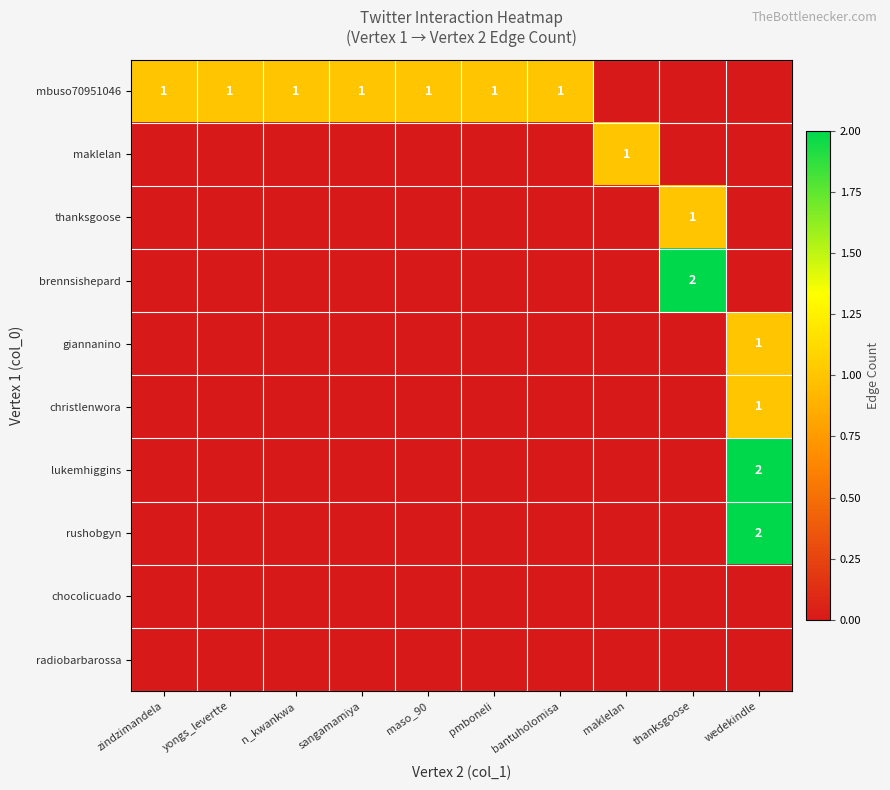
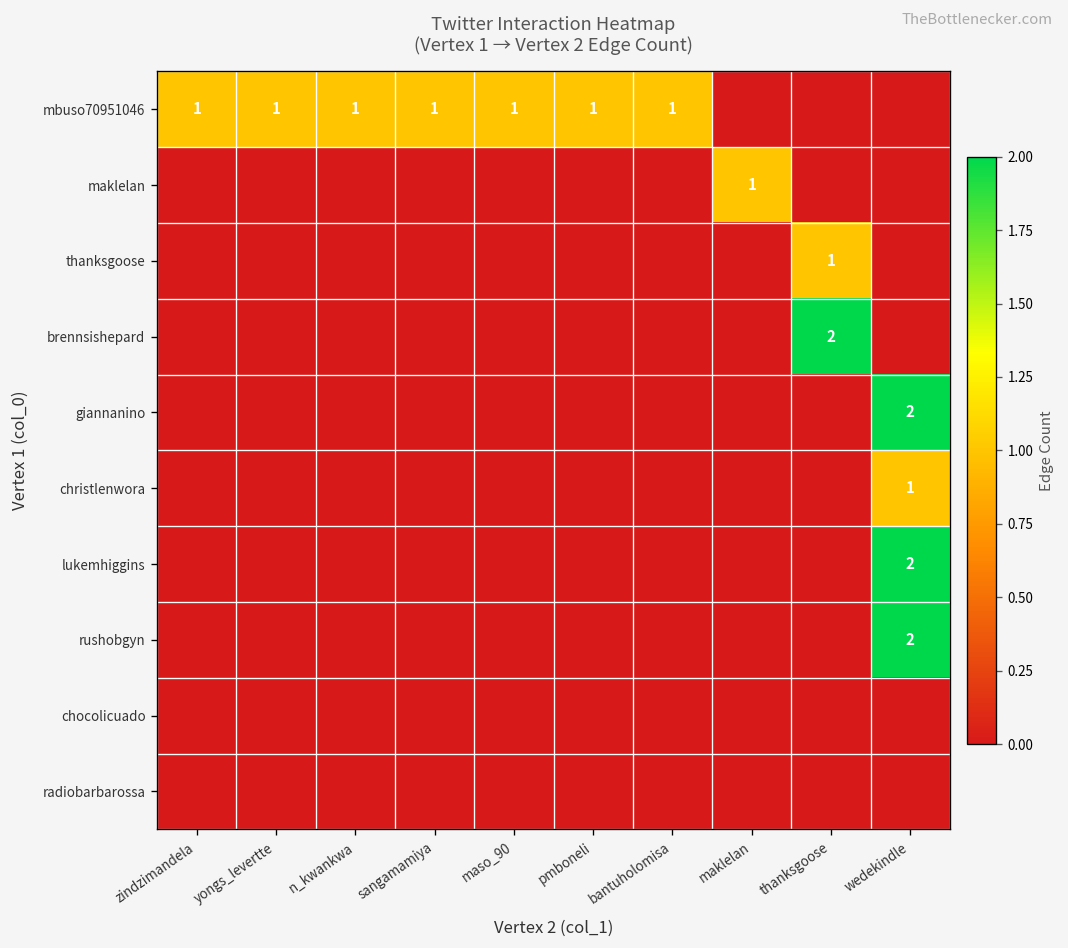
giannanino, wedekindle: 1 -> 2
